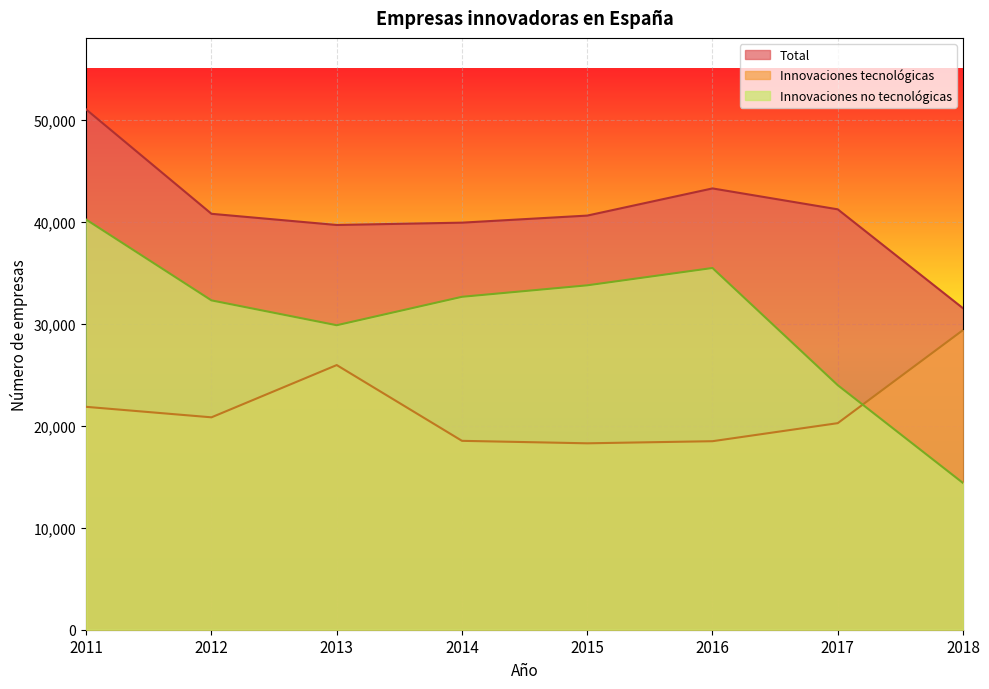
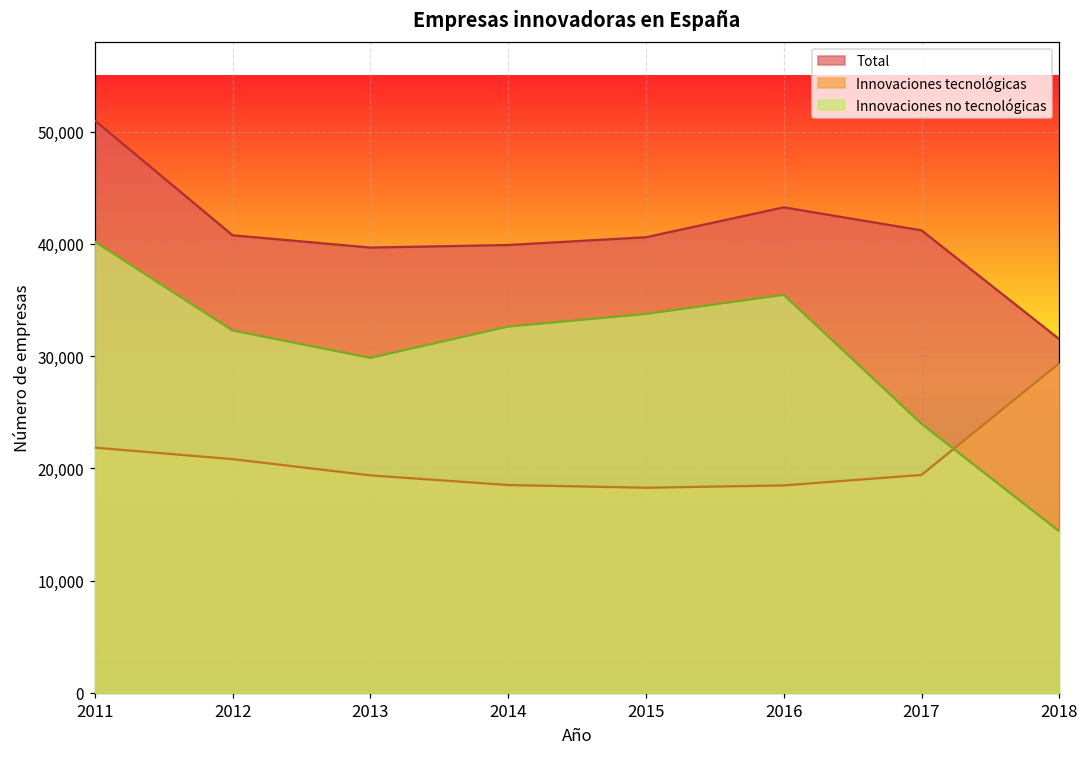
Innovaciones tecnológicas, 2013: 25,900 -> 19,400
Innovaciones tecnológicas, 2017: 20,200 -> 19,400
